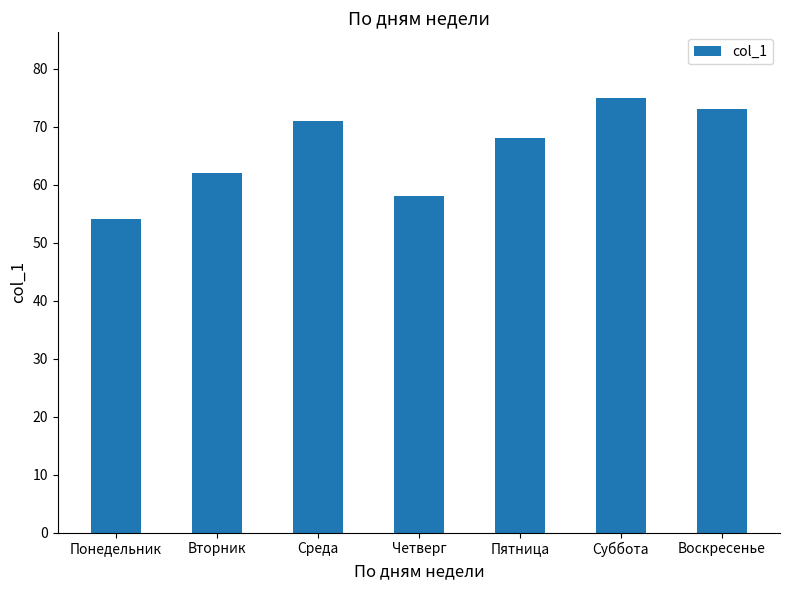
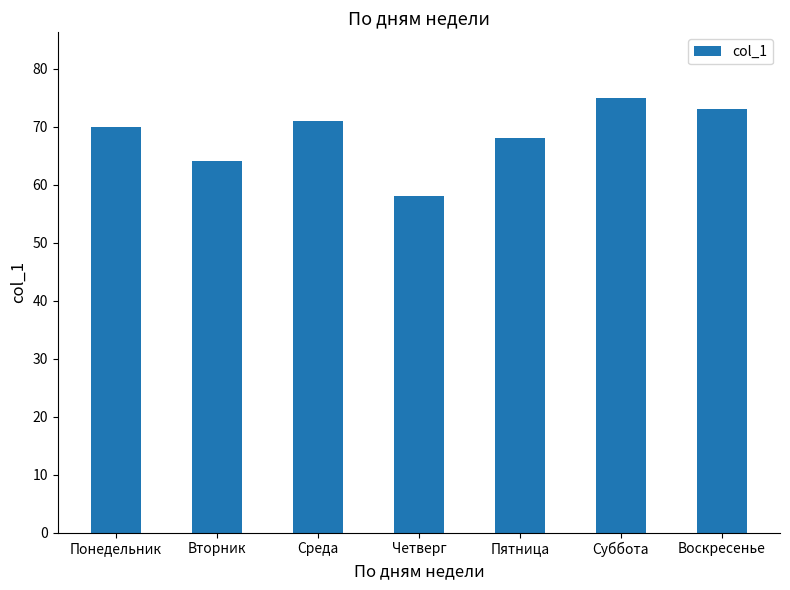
Понедельник: 54 -> 70
Вторник: 62 -> 64
